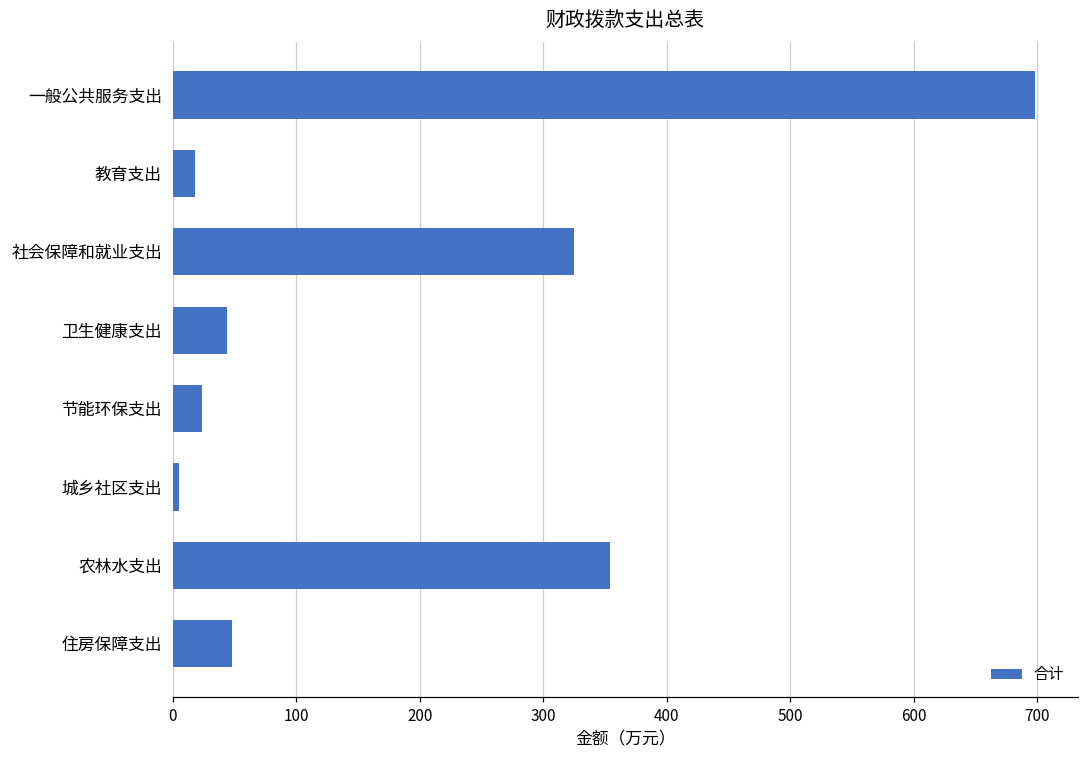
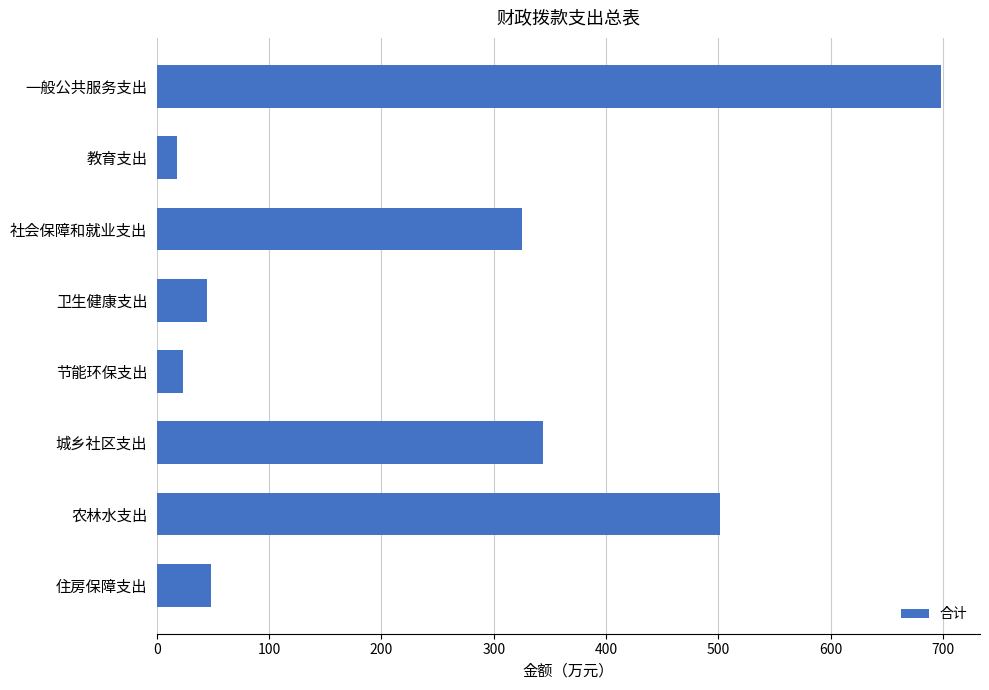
城乡社区支出: 5 -> 344
农林水支出: 354 -> 501
